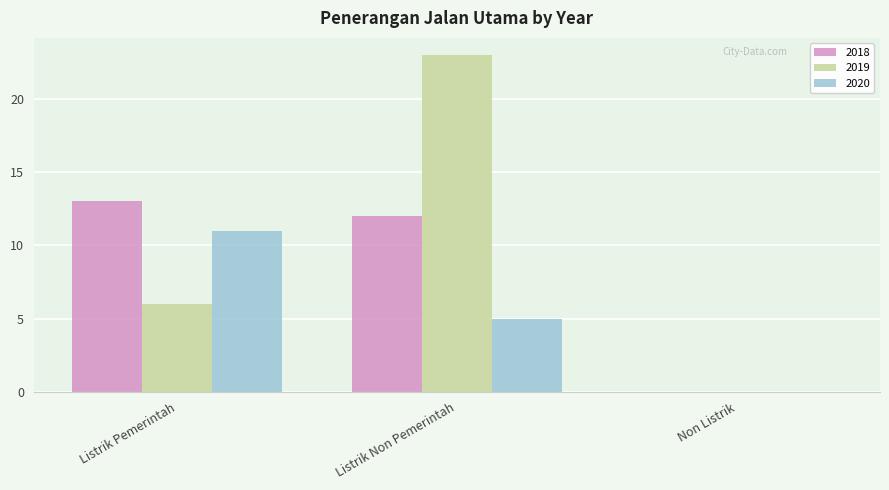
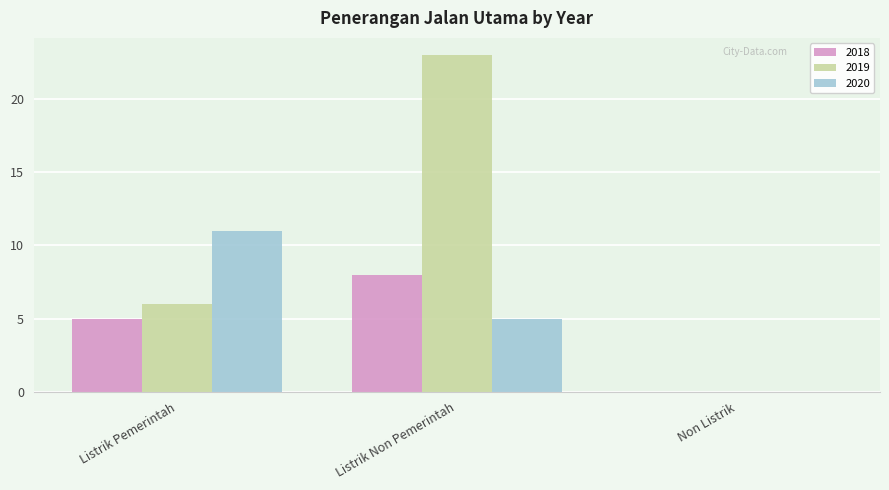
2018, Listrik Pemerintah: 13 -> 5
2018, Listrik Non Pemerintah: 12 -> 8
